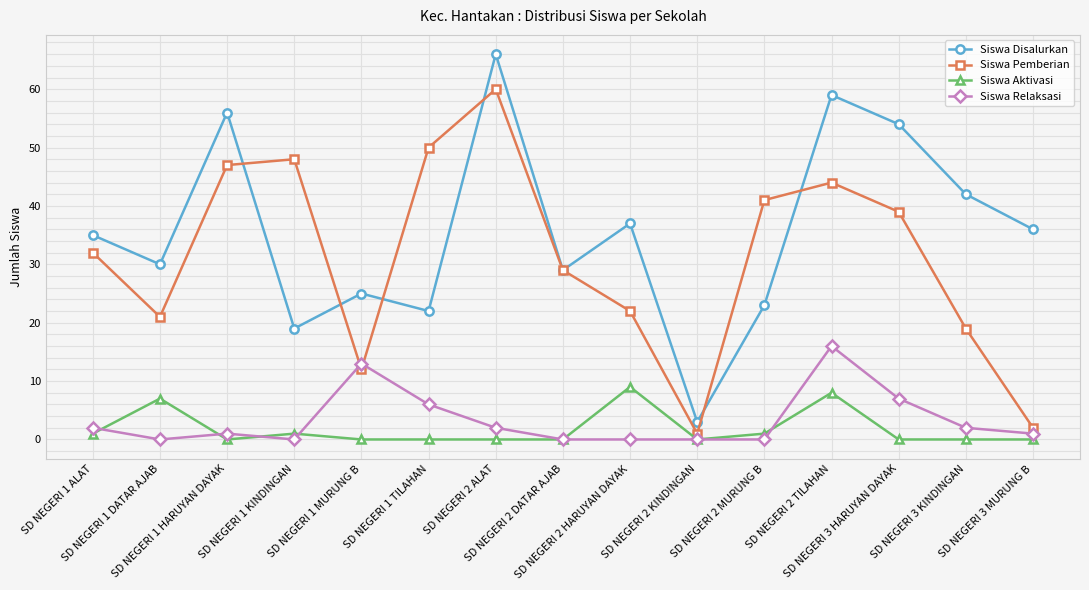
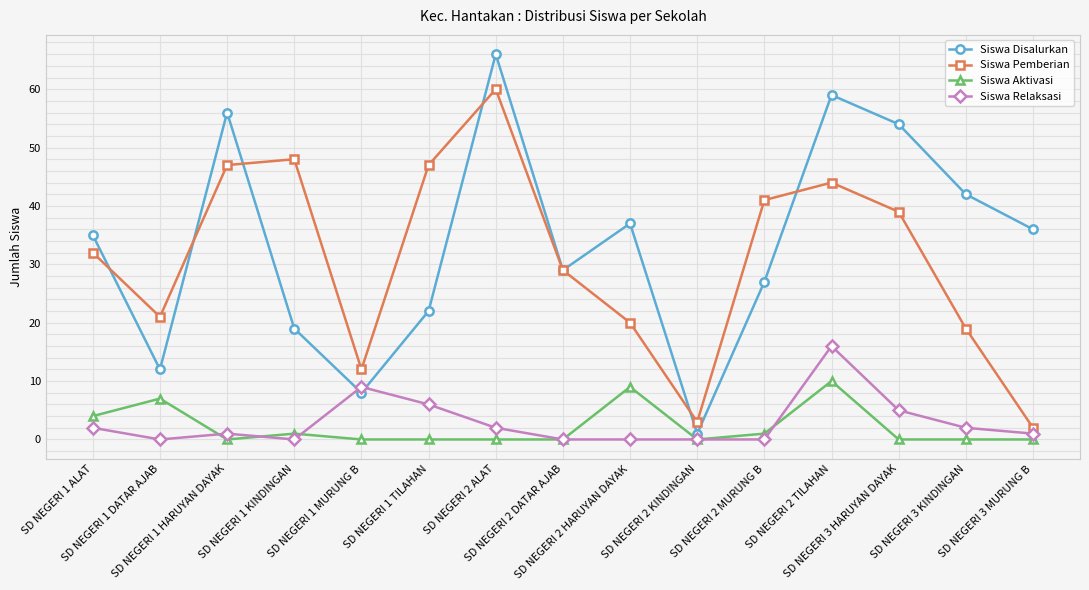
Siswa Aktivasi, SD NEGERI 1 ALAT: 1 -> 4
Siswa Disalurkan, SD NEGERI 1 DATAR AJAB: 30 -> 12
Siswa Disalurkan, SD NEGERI 1 MURUNG B: 25 -> 8
Siswa Relaksasi, SD NEGERI 1 MURUNG B: 13 -> 9
Siswa Pemberian, SD NEGERI 1 TILAHAN: 50 -> 47
Siswa Pemberian, SD NEGERI 2 HARUYAN DAYAK: 22 -> 20
Siswa Disalurkan, SD NEGERI 2 KINDINGAN: 3 -> 1
Siswa Pemberian, SD NEGERI 2 KINDINGAN: 1 -> 3
Siswa Disalurkan, SD NEGERI 2 MURUNG B: 23 -> 27
Siswa Aktivasi, SD NEGERI 2 TILAHAN: 8 -> 10
Siswa Relaksasi, SD NEGERI 3 HARUYAN DAYAK: 7 -> 5
